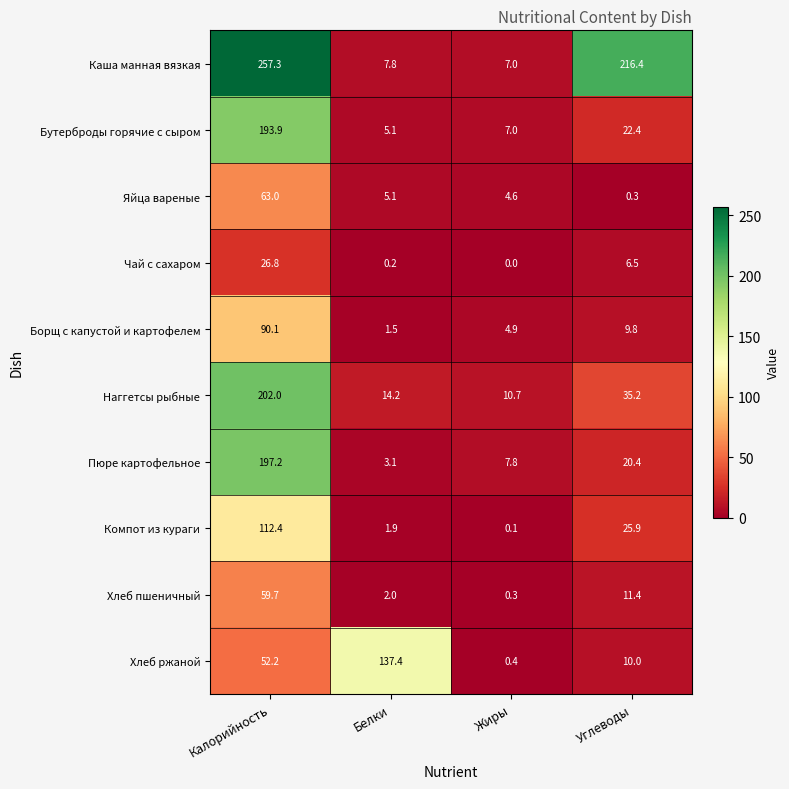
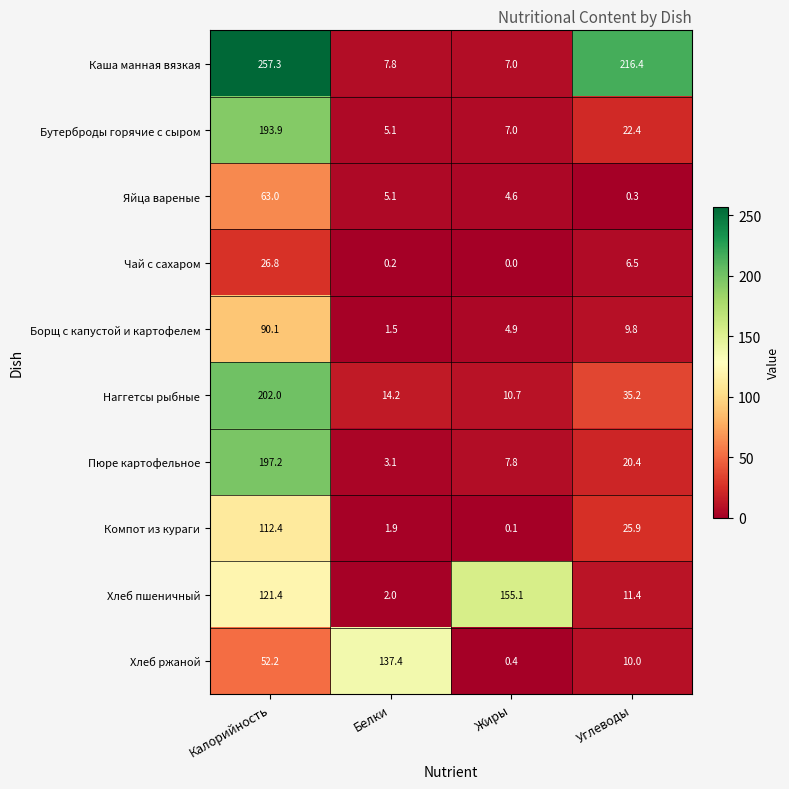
Хлеб пшеничный, Калорийность: 59.7 -> 121.4
Хлеб пшеничный, Жиры: 0.3 -> 155.1
